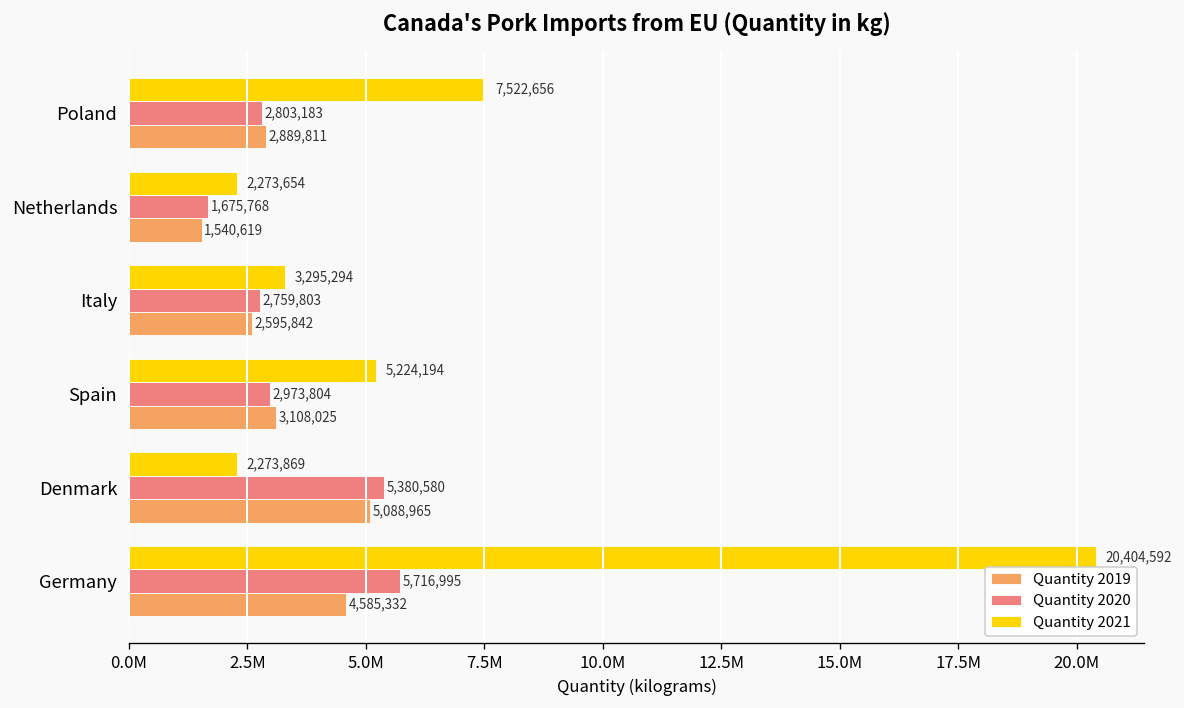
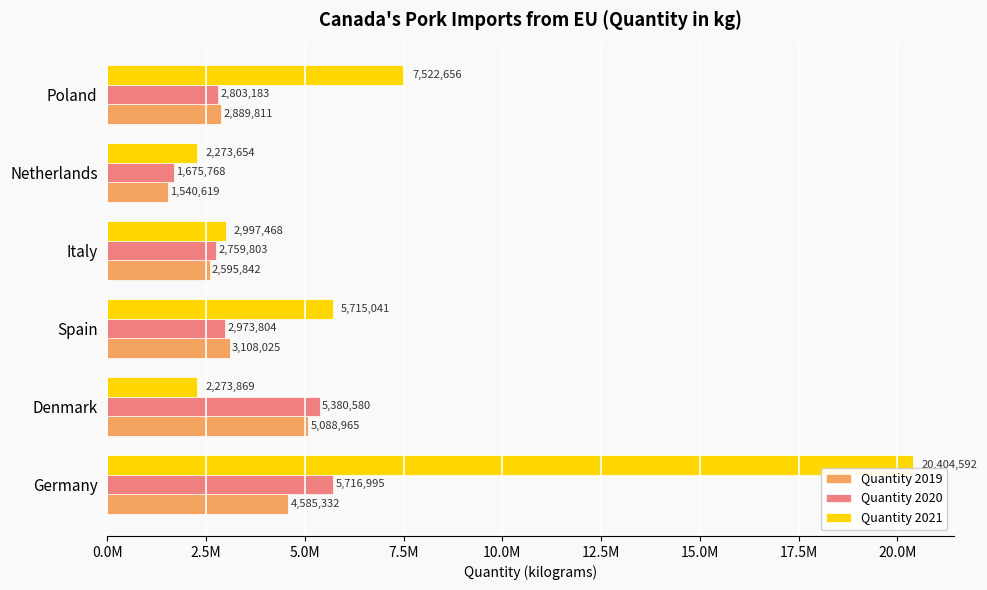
Quantity 2021, Italy: 3,295,294 -> 2,997,468
Quantity 2021, Spain: 5,224,194 -> 5,715,041
